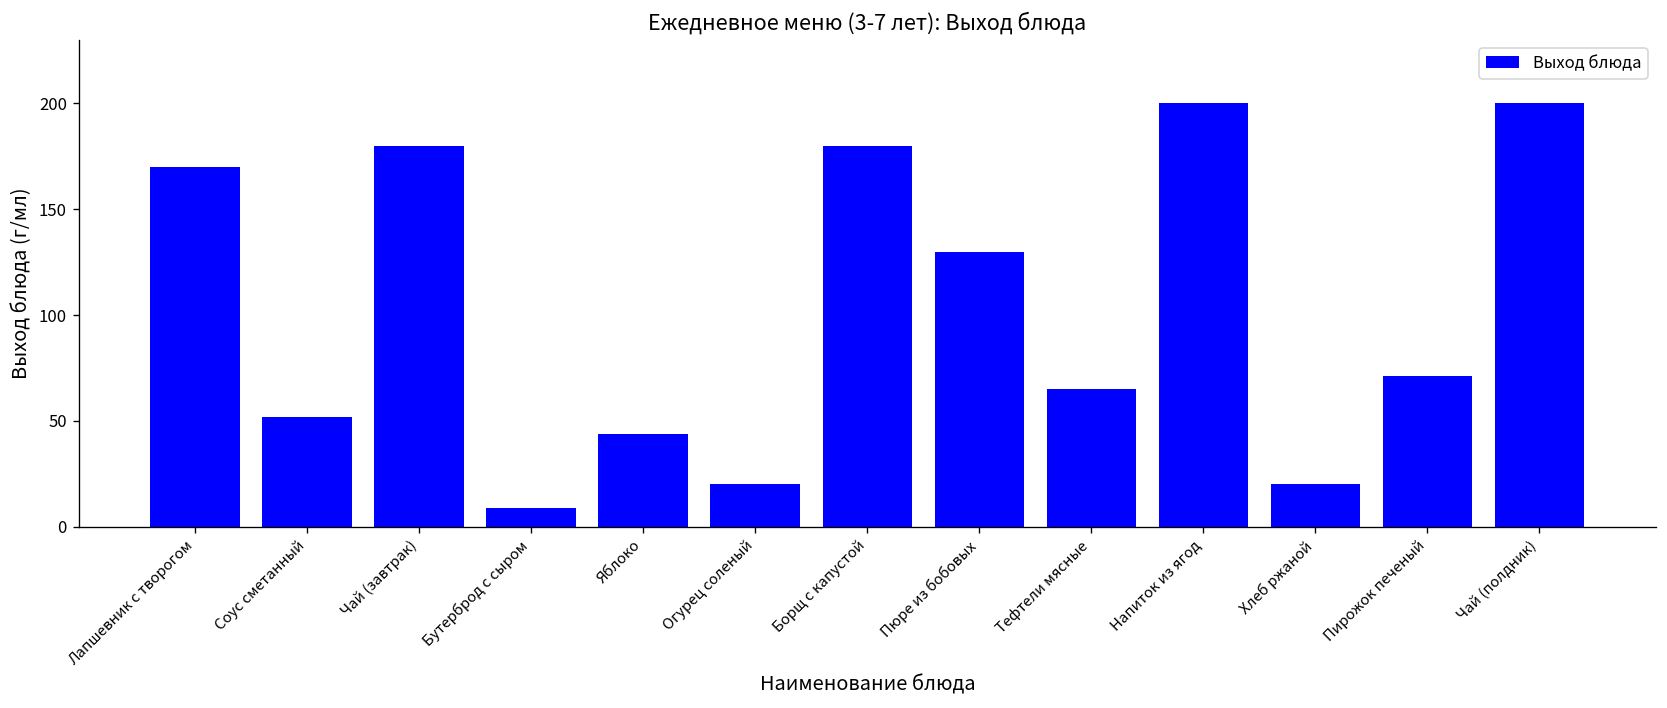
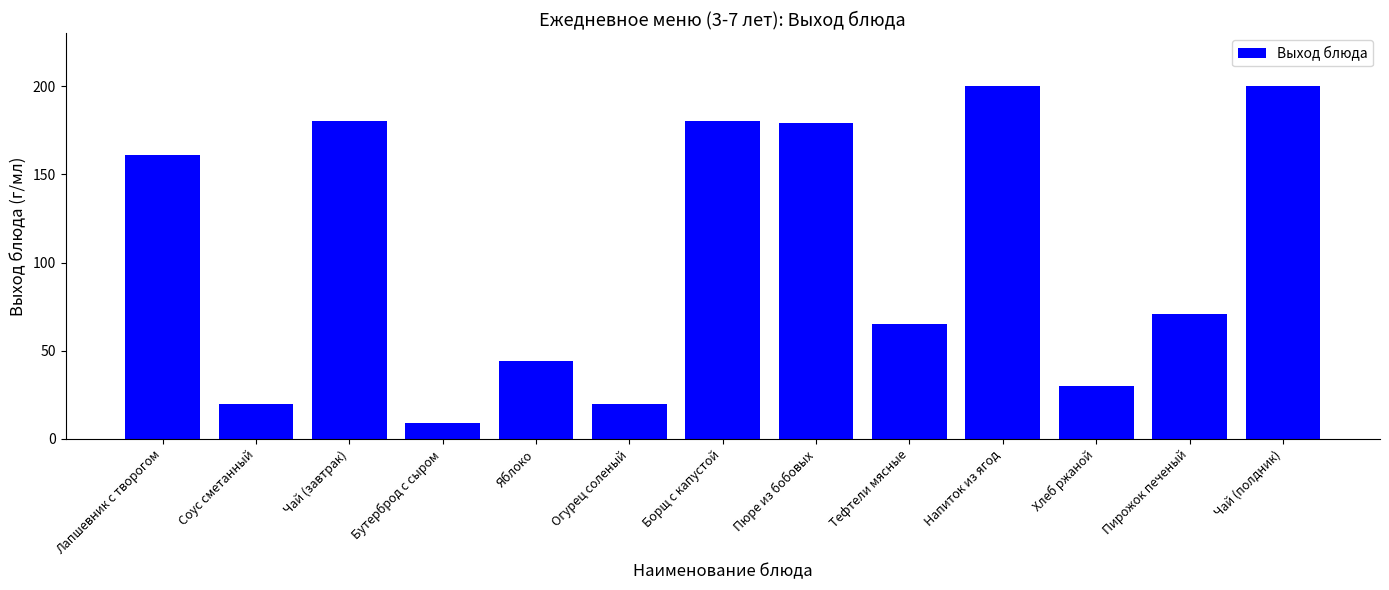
Лапшевник с творогом: 170 -> 161
Соус сметанный: 52 -> 20
Пюре из бобовых: 130 -> 179
Хлеб ржаной: 20 -> 30
